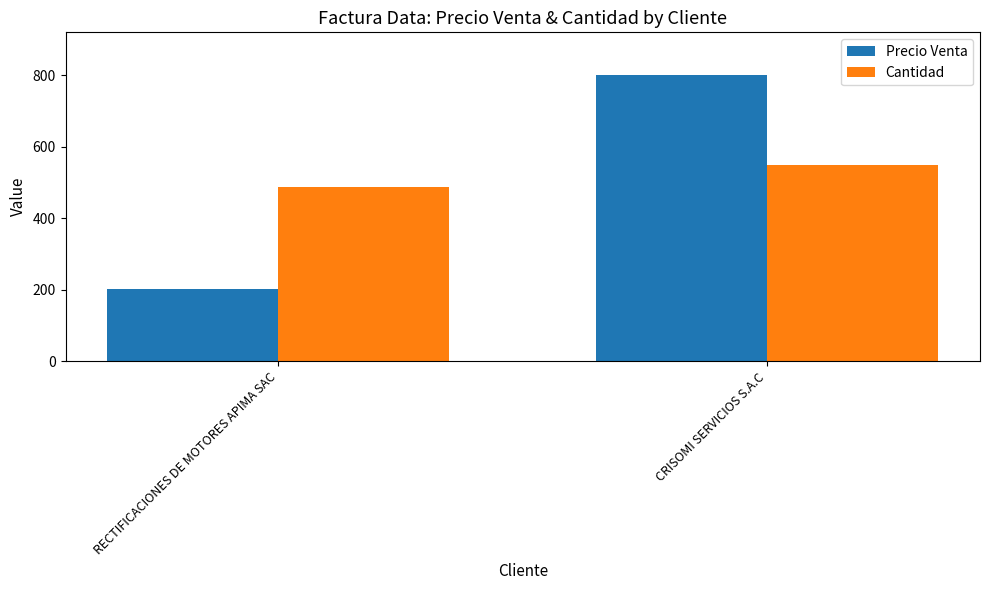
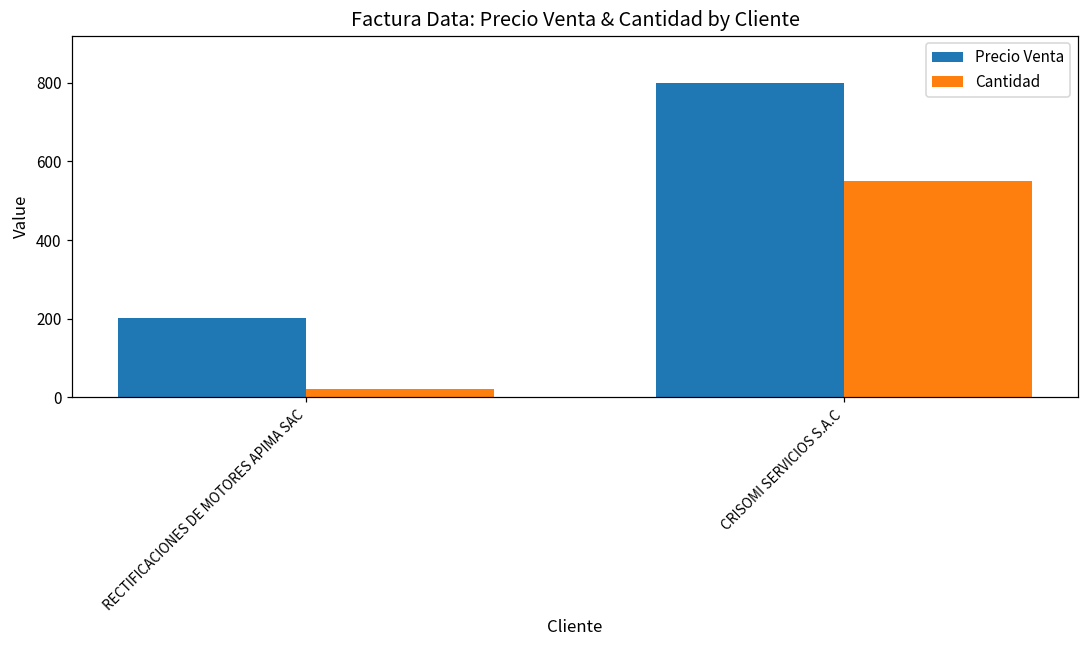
Cantidad, RECTIFICACIONES DE MOTORES APIMA SAC: 490 -> 20
